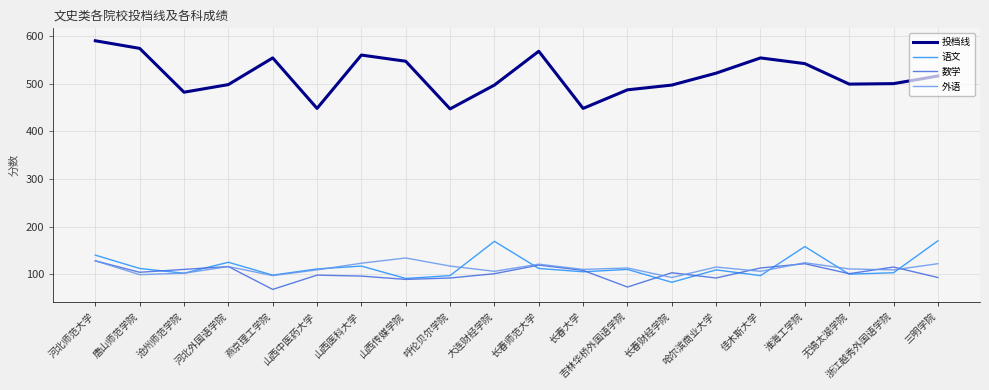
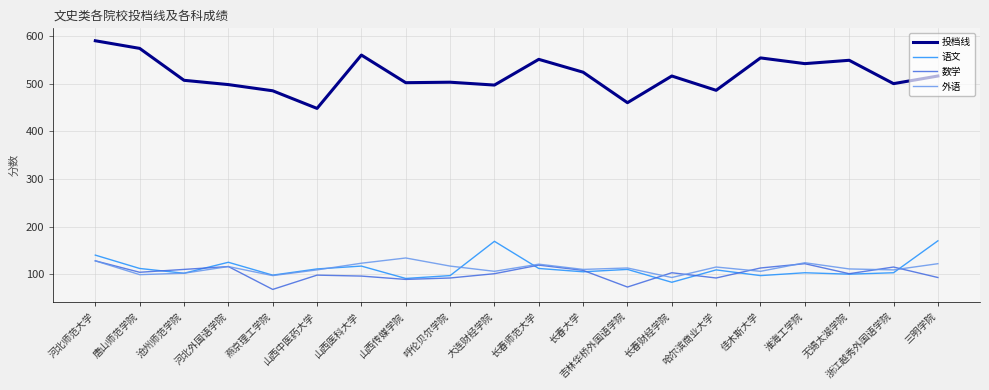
投档线, 沧州师范学院: 480 -> 510
投档线, 燕京理工学院: 550 -> 490
投档线, 山西传媒学院: 550 -> 500
投档线, 呼伦贝尔学院: 450 -> 500
投档线, 长春师范大学: 570 -> 550
投档线, 长春大学: 450 -> 520
投档线, 吉林华桥外国语学院: 490 -> 460
投档线, 长春财经学院: 500 -> 520
投档线, 哈尔滨商业大学: 520 -> 490
语文, 淮海工学院: 160 -> 100
投档线, 无锡太湖学院: 500 -> 550
